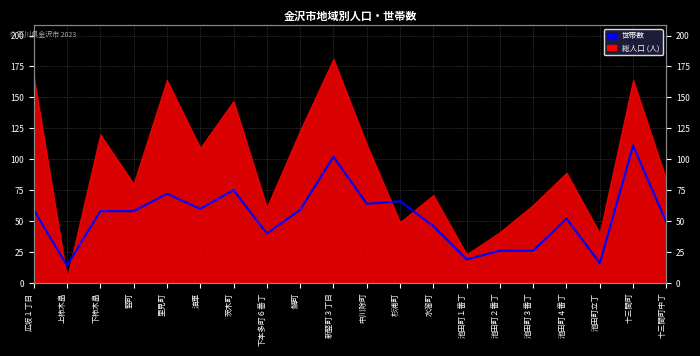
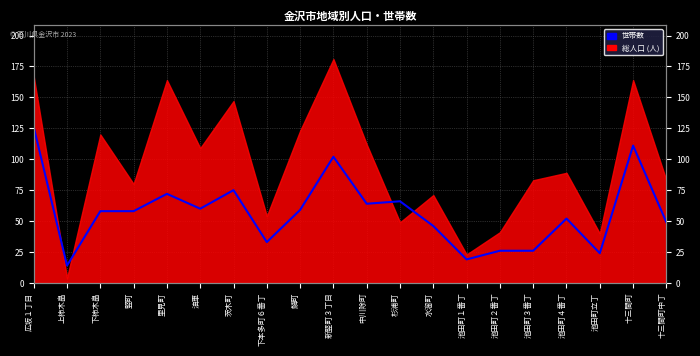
世帯数, 広坂１丁目: 59 -> 126
世帯数, 下本多町６番丁: 40 -> 33
総人口 (人), 下本多町６番丁: 61 -> 54
総人口 (人), 池田町３番丁: 63 -> 83
世帯数, 池田町立丁: 16 -> 24
